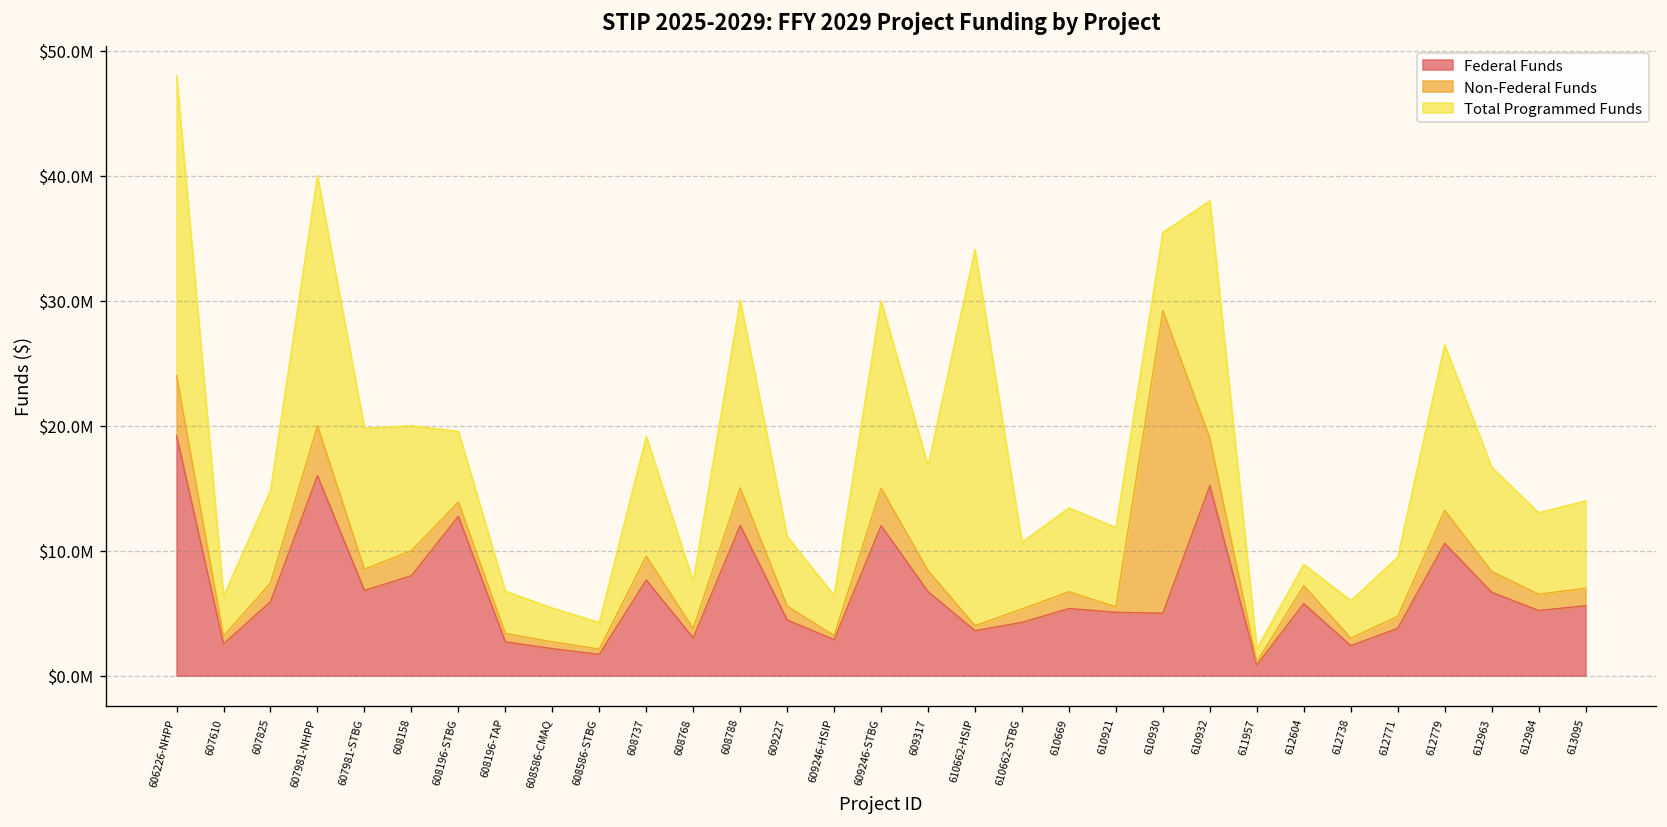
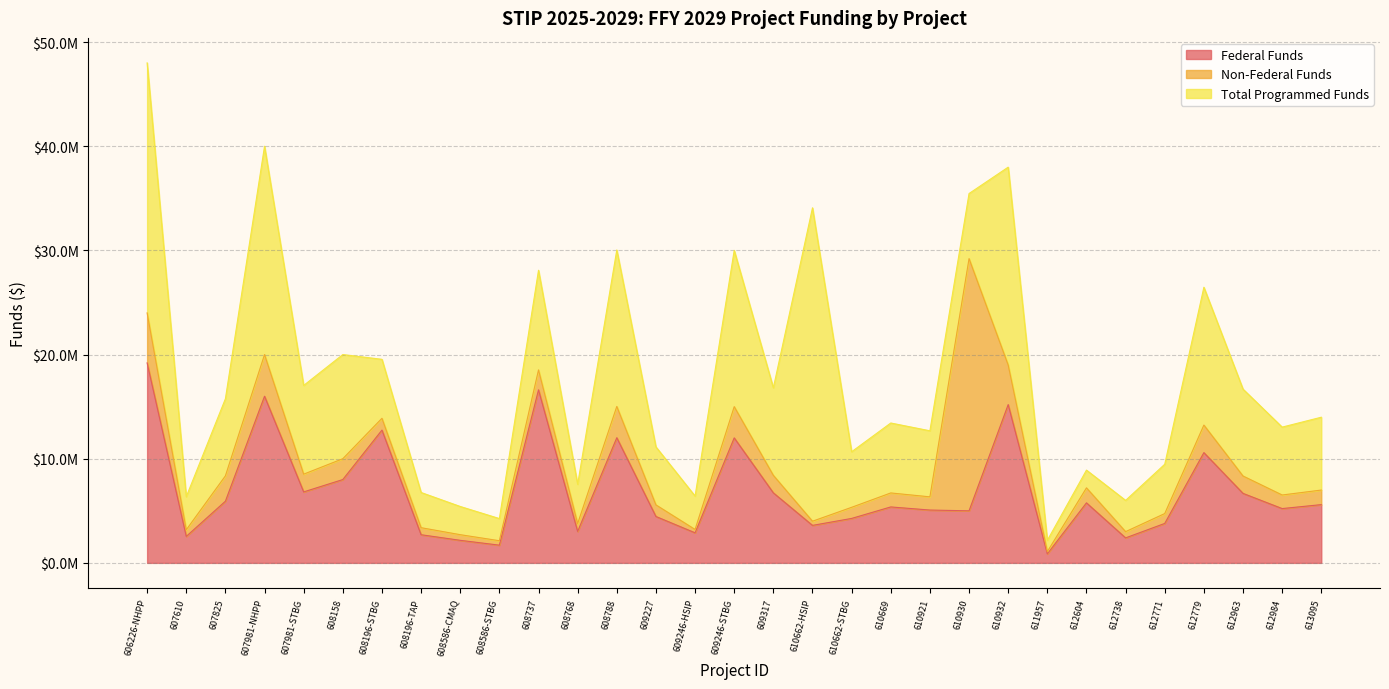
Non-Federal Funds, 607825: $1500000 -> $2400000
Total Programmed Funds, 607981-STBG: $11300000 -> $8500000
Federal Funds, 608737: $7700000 -> $16600000
Non-Federal Funds, 610921: $400000 -> $1300000
